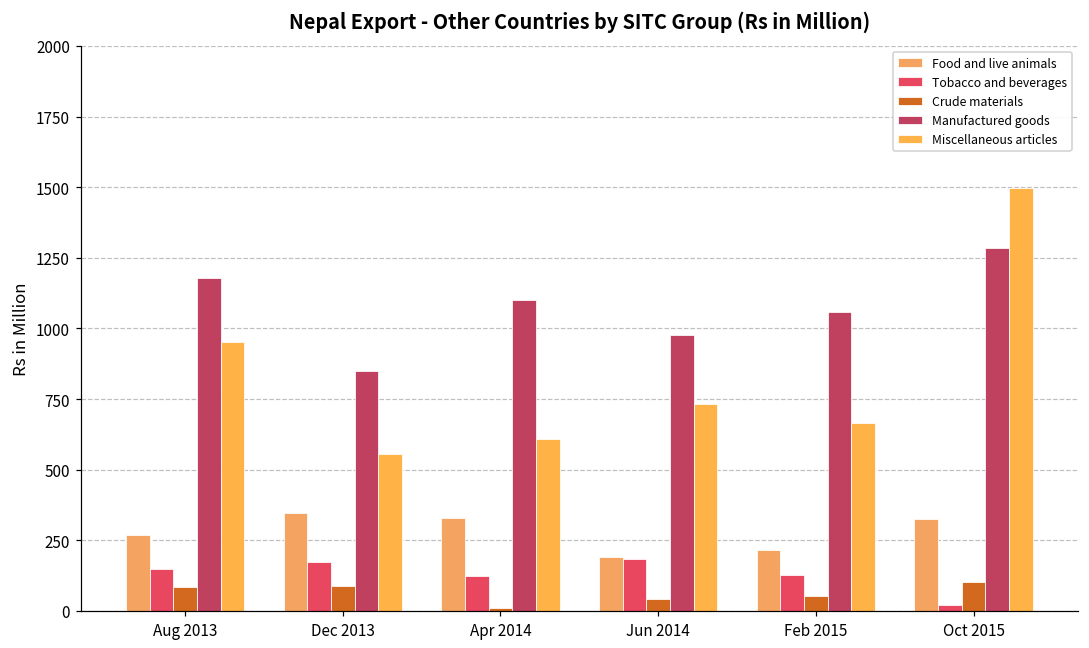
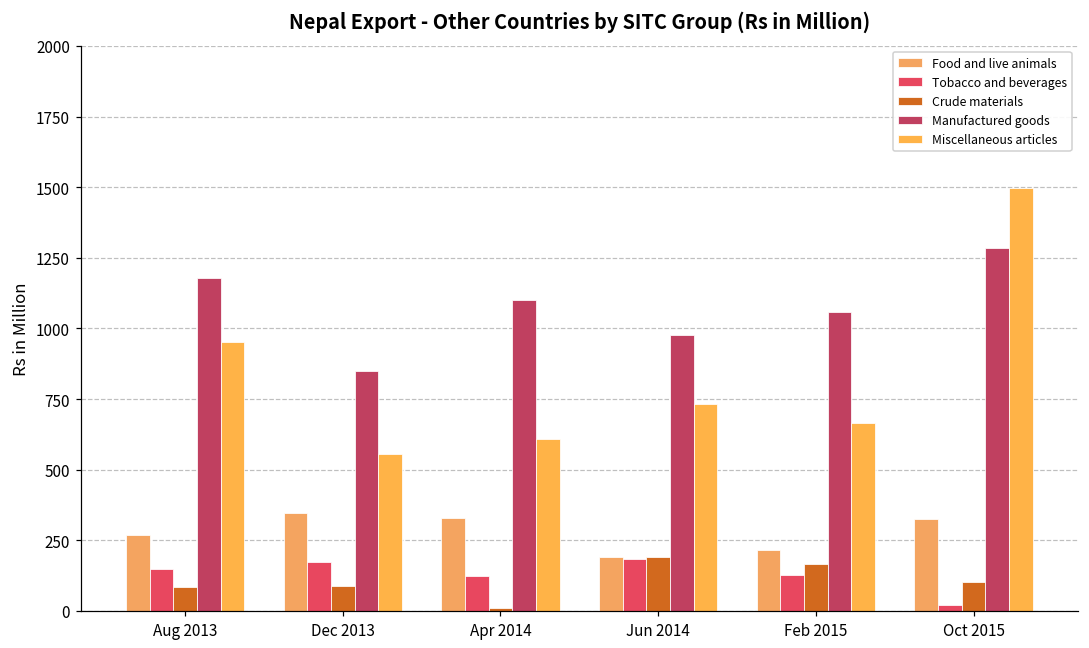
Crude materials, Jun 2014: 40 -> 190
Crude materials, Feb 2015: 50 -> 170
